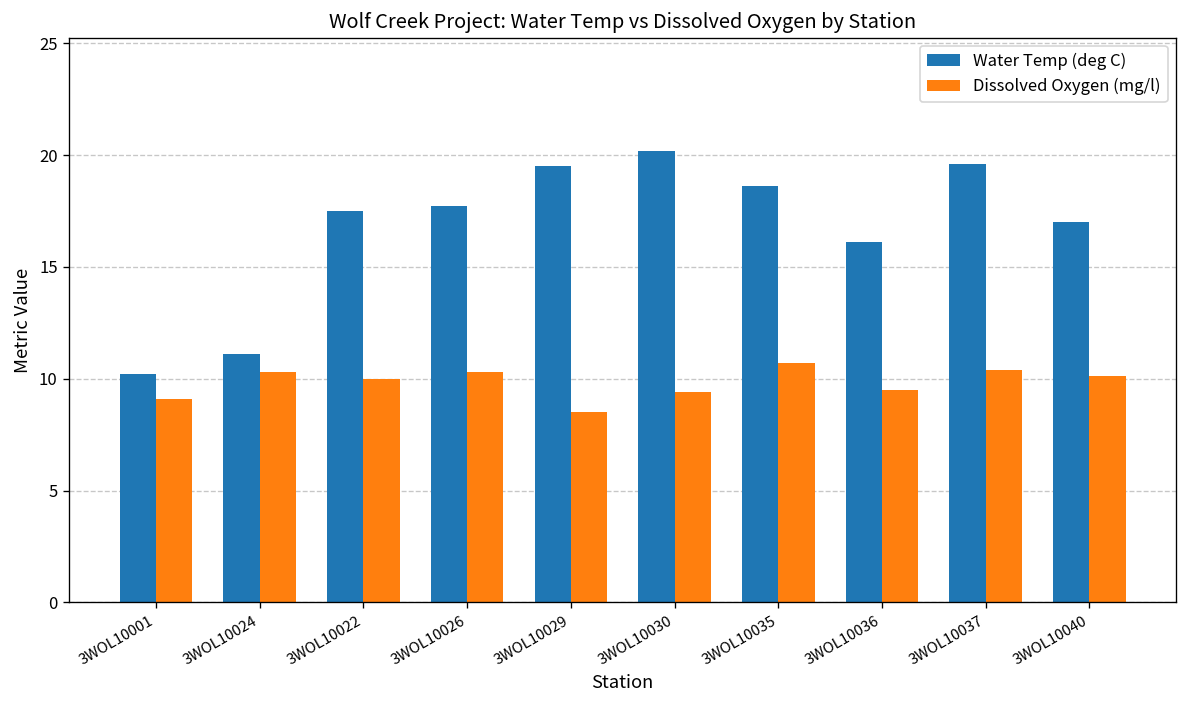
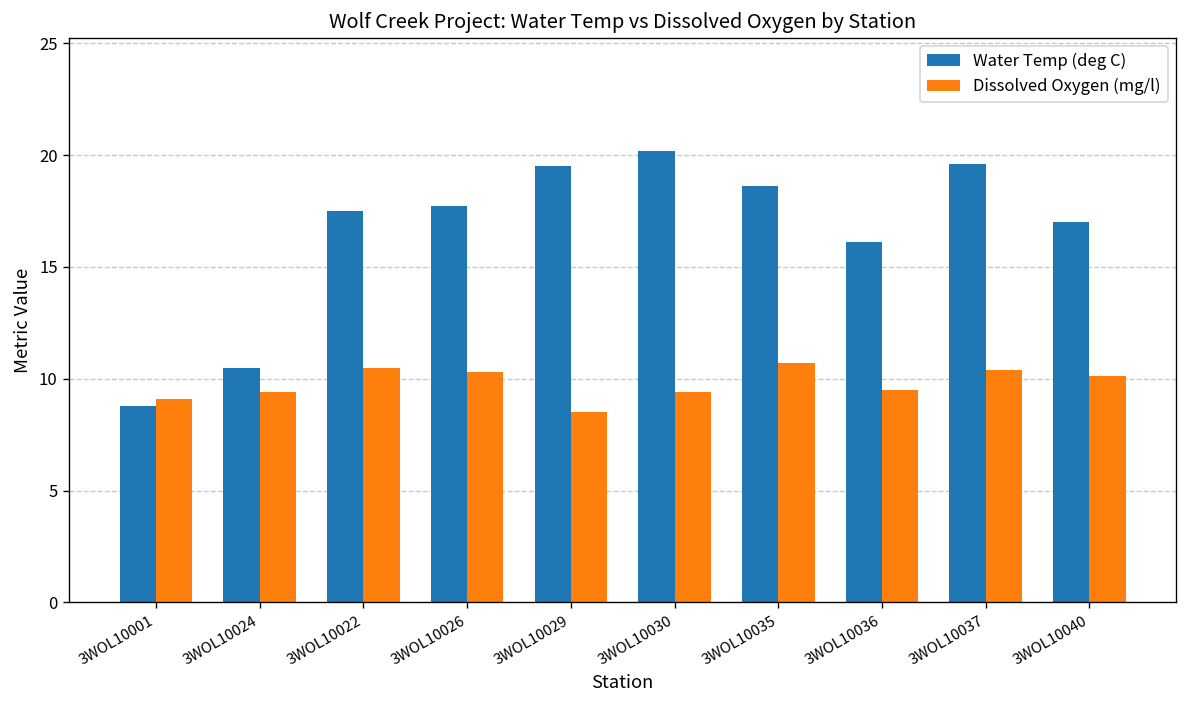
Water Temp (deg C), 3WOL10001: 10.2 -> 8.8
Water Temp (deg C), 3WOL10024: 11.1 -> 10.5
Dissolved Oxygen (mg/l), 3WOL10024: 10.3 -> 9.4
Dissolved Oxygen (mg/l), 3WOL10022: 10.0 -> 10.5
